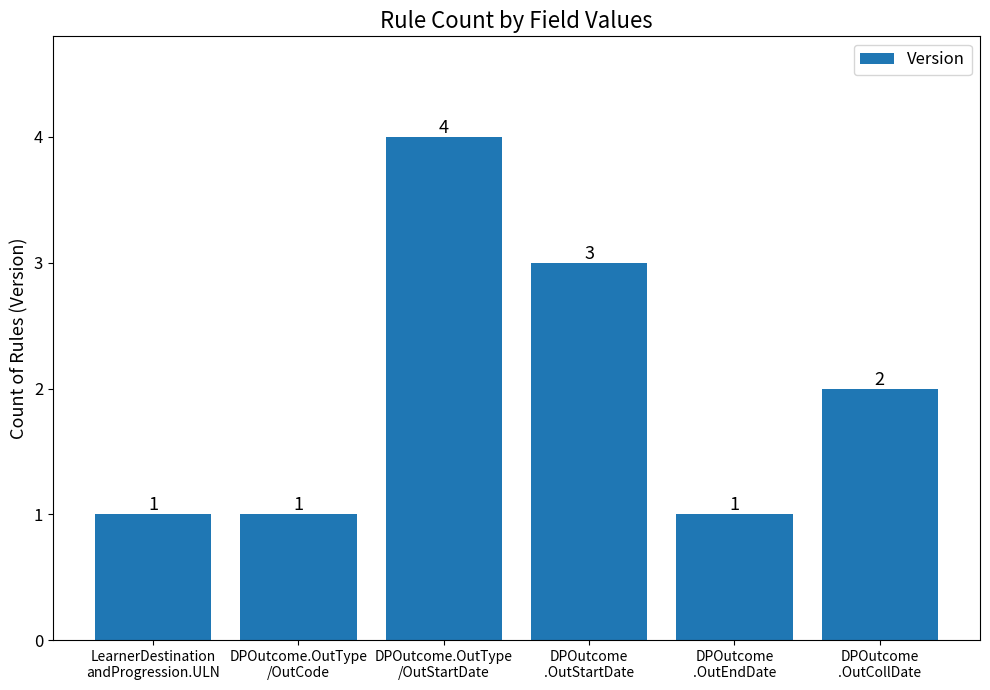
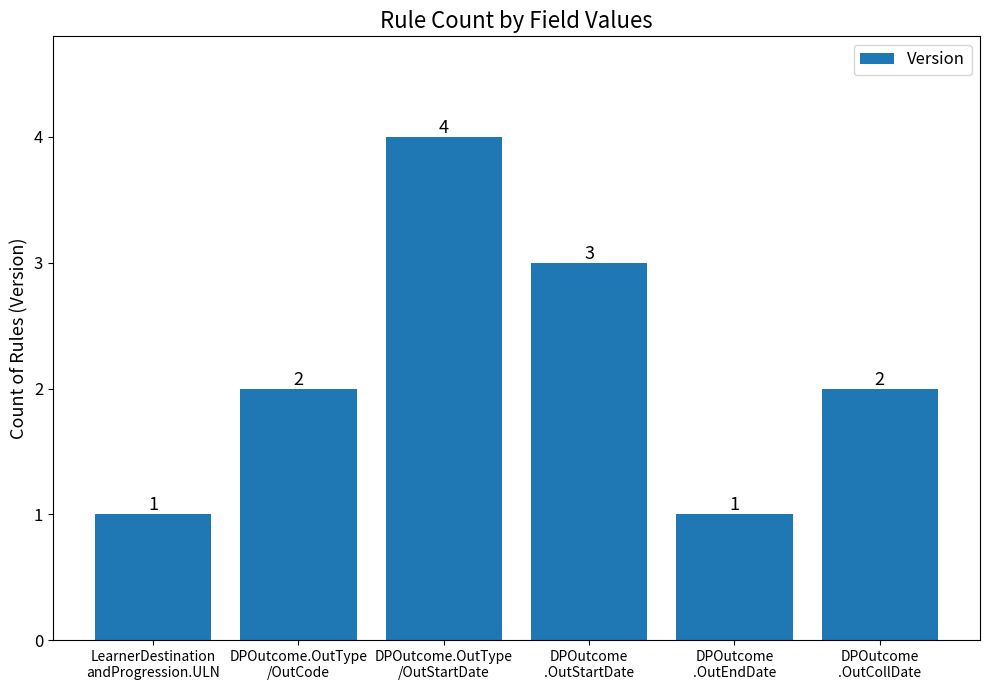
DPOutcome.OutType /OutCode: 1 -> 2
